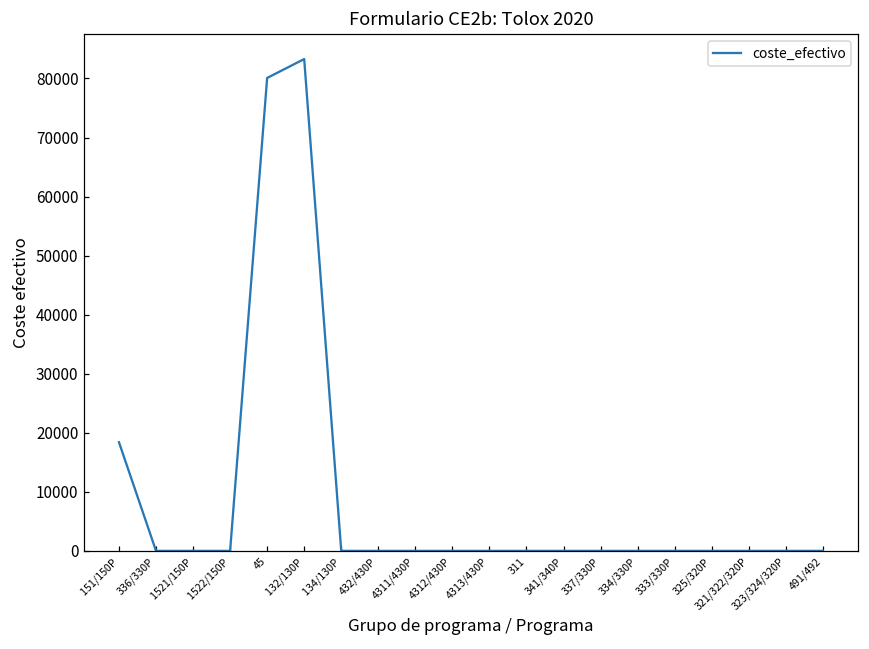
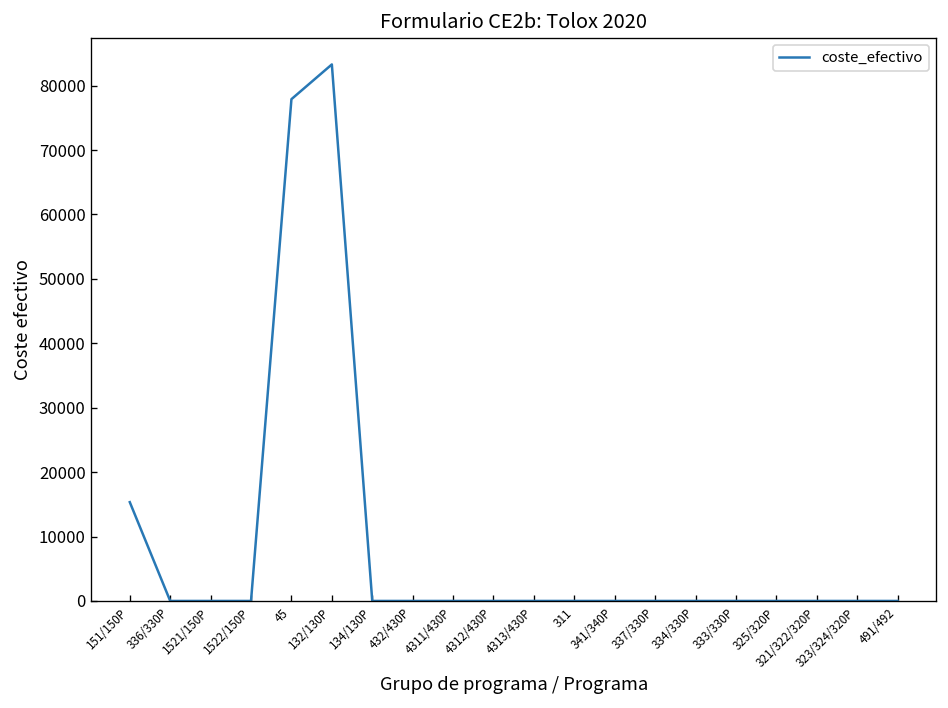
151/150P: 18000 -> 15000
45: 80000 -> 78000
